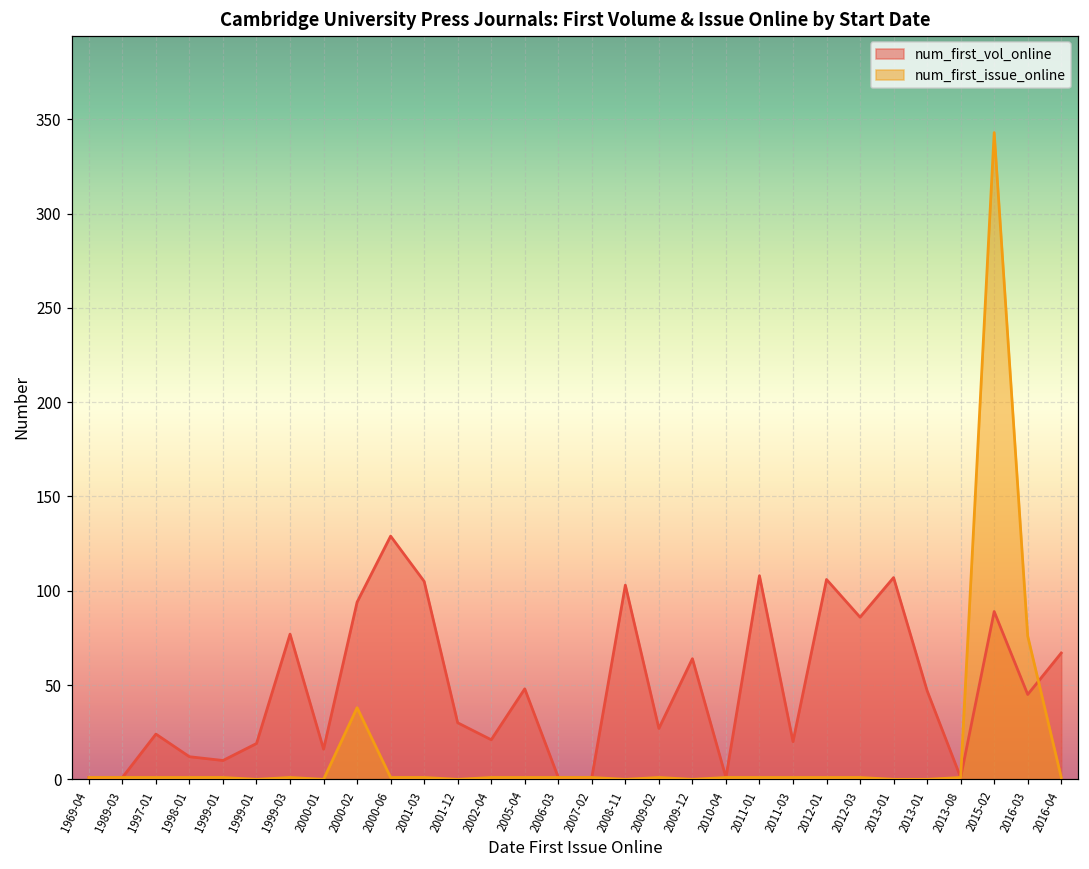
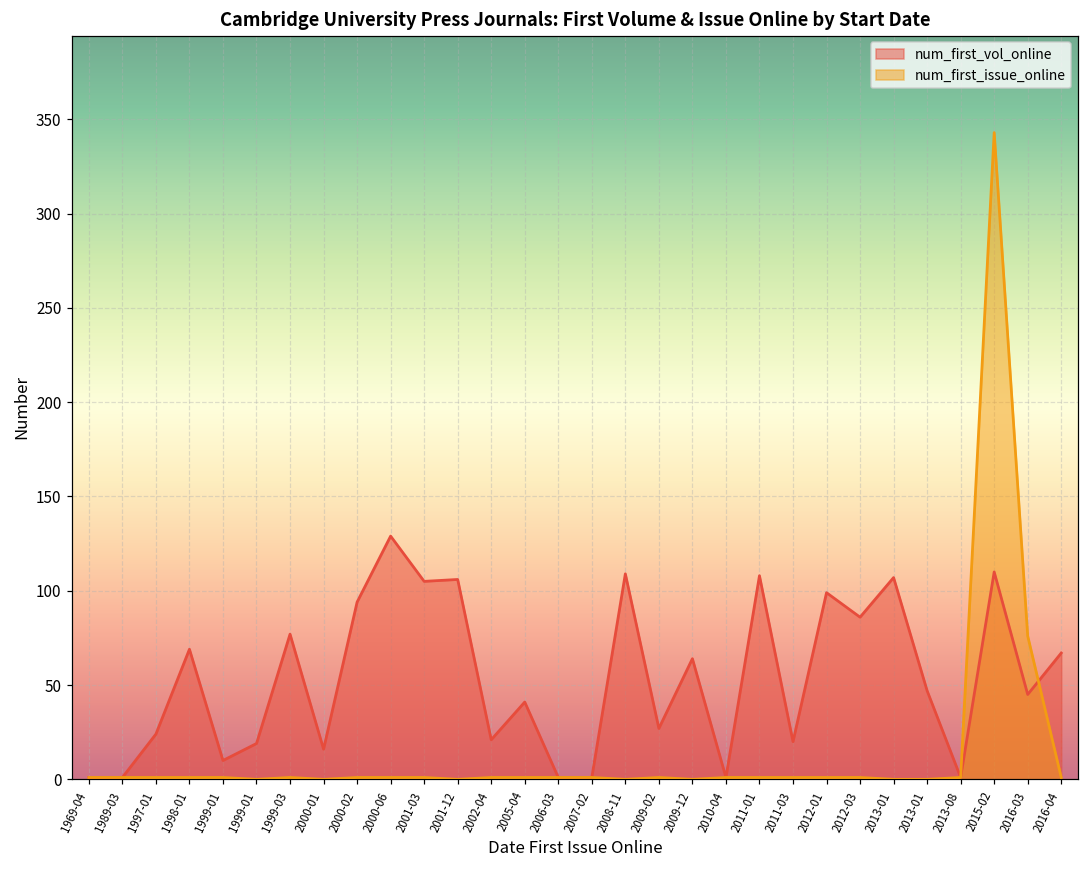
num_first_vol_online, 1998-01: 12 -> 69
num_first_issue_online, 2000-02: 38 -> 1
num_first_vol_online, 2001-12: 30 -> 106
num_first_vol_online, 2005-04: 48 -> 41
num_first_vol_online, 2008-11: 103 -> 109
num_first_vol_online, 2012-01: 106 -> 99
num_first_vol_online, 2015-02: 89 -> 110
